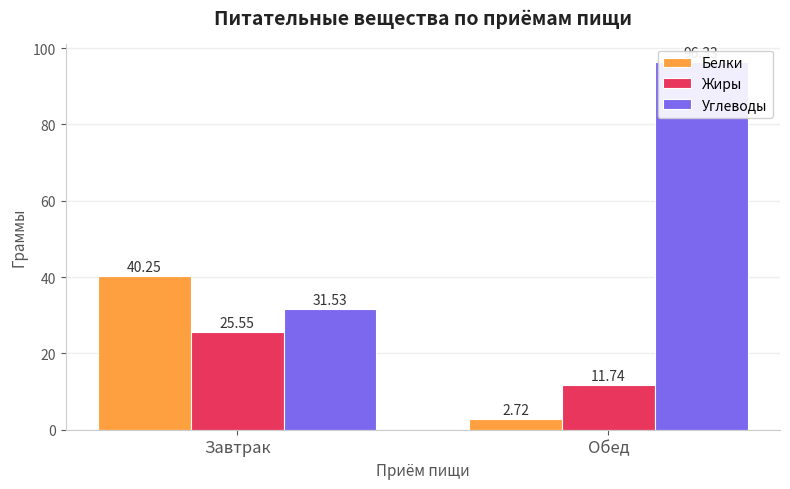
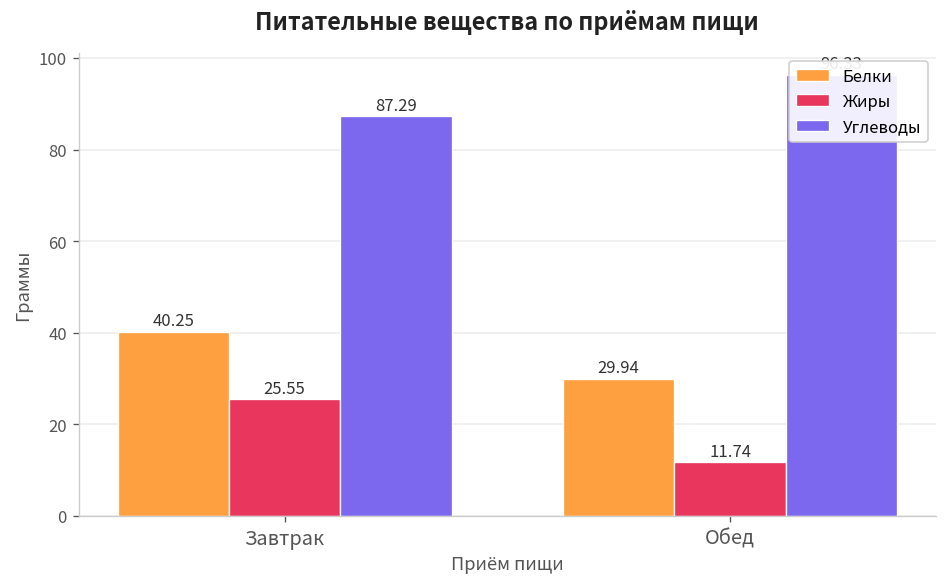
Углеводы, Завтрак: 31.53 -> 87.29
Белки, Обед: 2.72 -> 29.94
